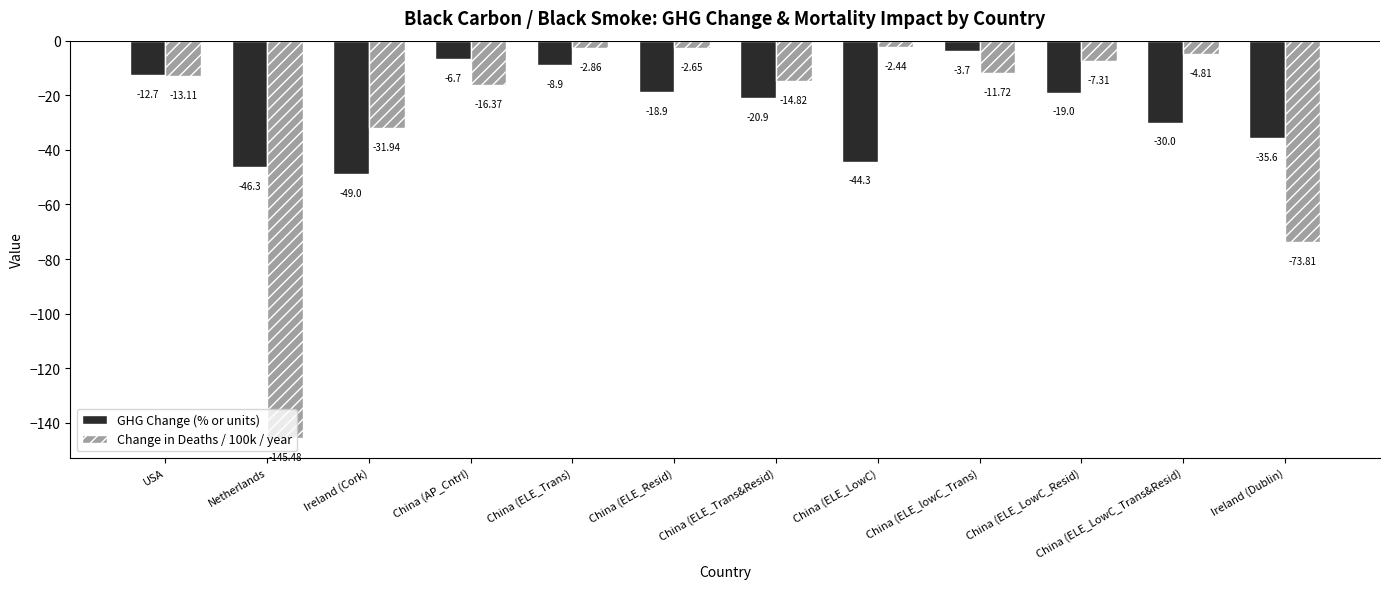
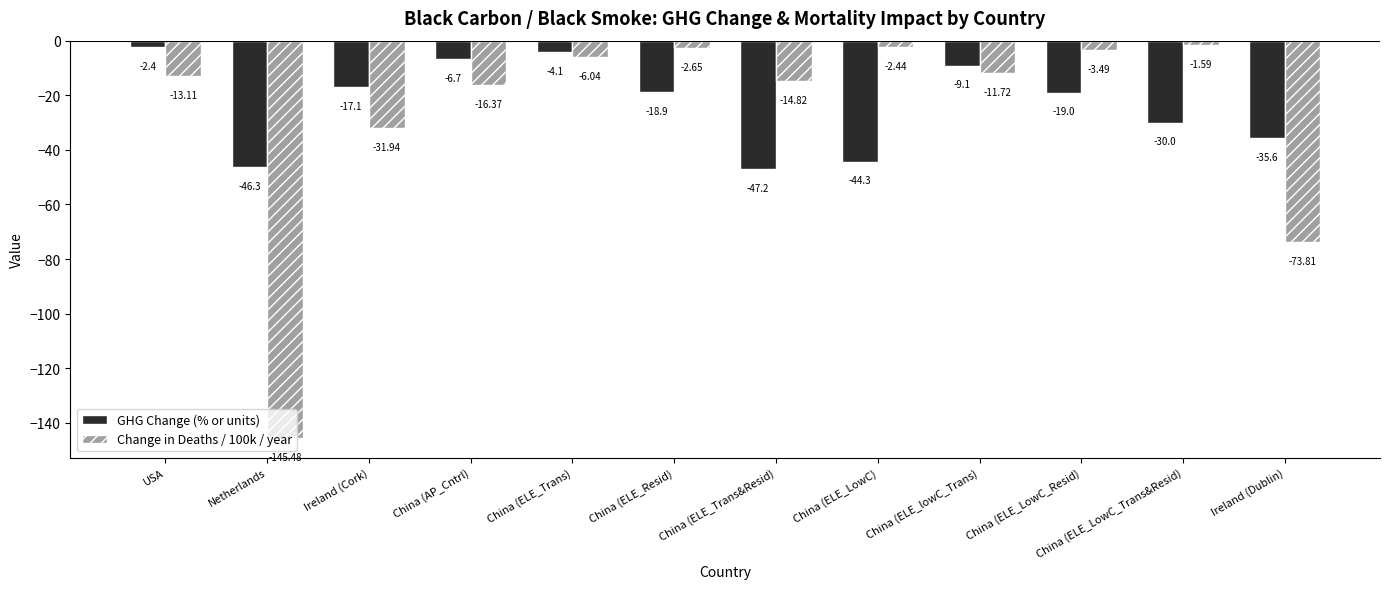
GHG Change (% or units), USA: -12.7 -> -2.4
GHG Change (% or units), Ireland (Cork): -49.0 -> -17.1
GHG Change (% or units), China (ELE_Trans): -8.9 -> -4.1
Change in Deaths / 100k / year, China (ELE_Trans): -2.86 -> -6.04
GHG Change (% or units), China (ELE_Trans&Resid): -20.9 -> -47.2
GHG Change (% or units), China (ELE_lowC_Trans): -3.7 -> -9.1
Change in Deaths / 100k / year, China (ELE_LowC_Resid): -7.31 -> -3.49
Change in Deaths / 100k / year, China (ELE_LowC_Trans&Resid): -4.81 -> -1.59
